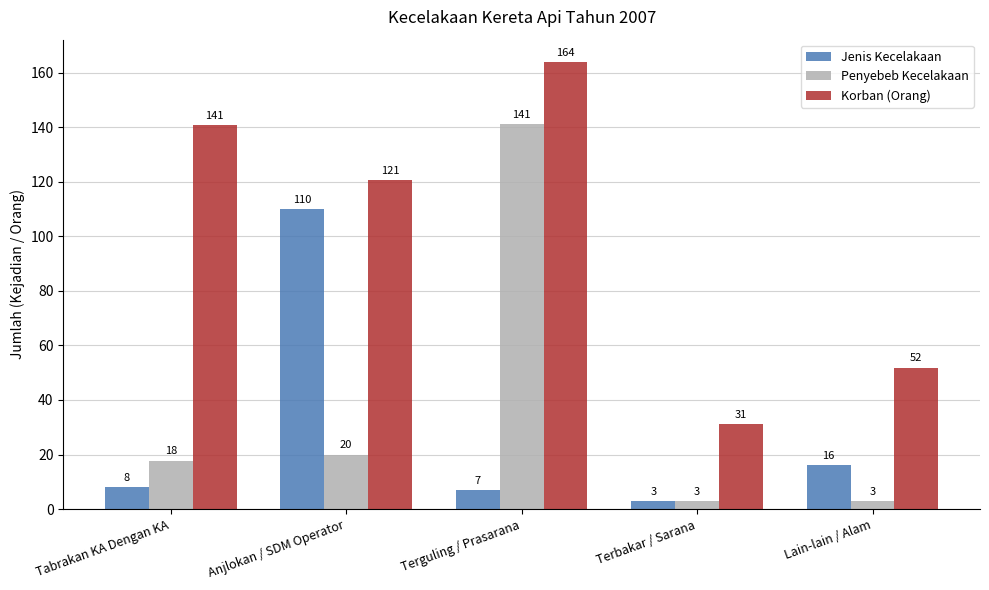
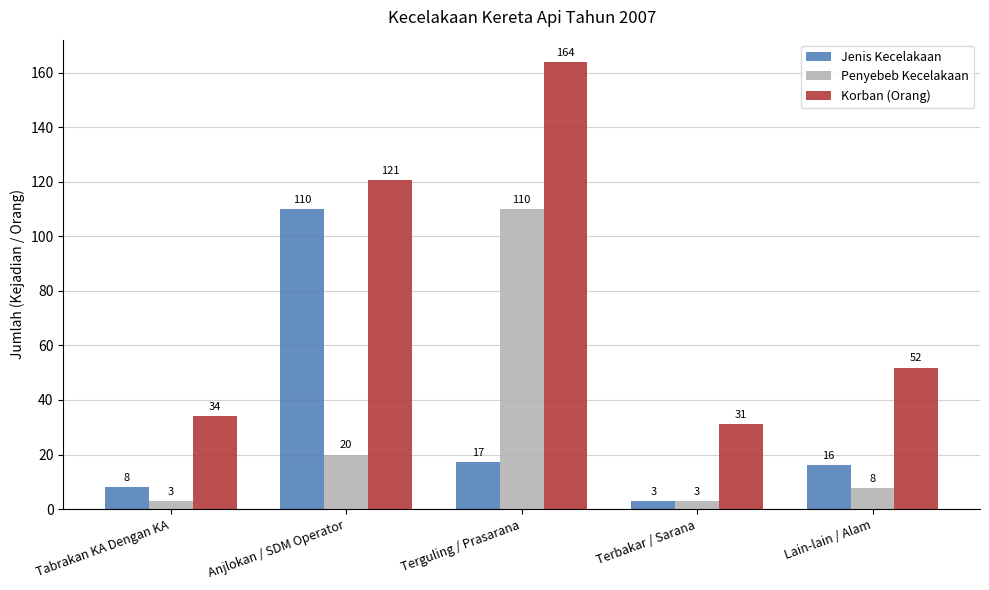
Penyebeb Kecelakaan, Tabrakan KA Dengan KA: 18 -> 3
Korban (Orang), Tabrakan KA Dengan KA: 141 -> 34
Jenis Kecelakaan, Terguling / Prasarana: 7 -> 17
Penyebeb Kecelakaan, Terguling / Prasarana: 141 -> 110
Penyebeb Kecelakaan, Lain-lain / Alam: 3 -> 8
